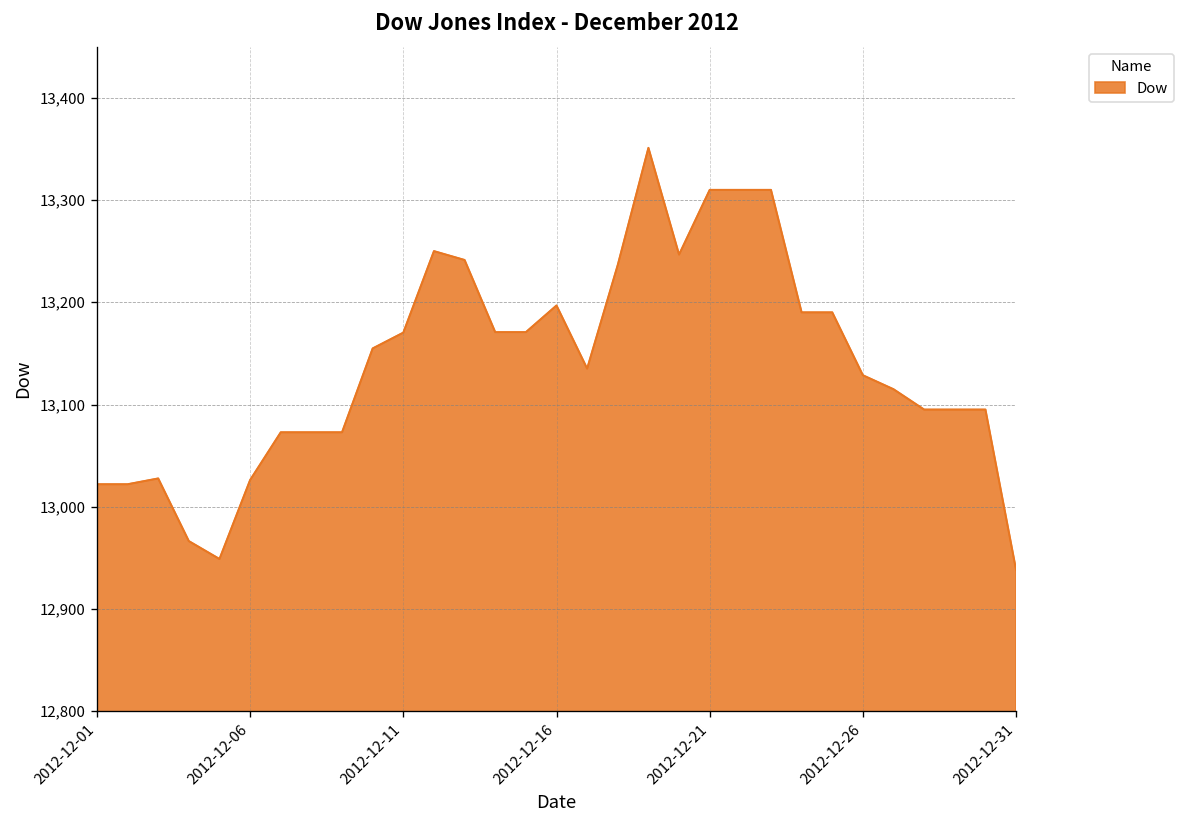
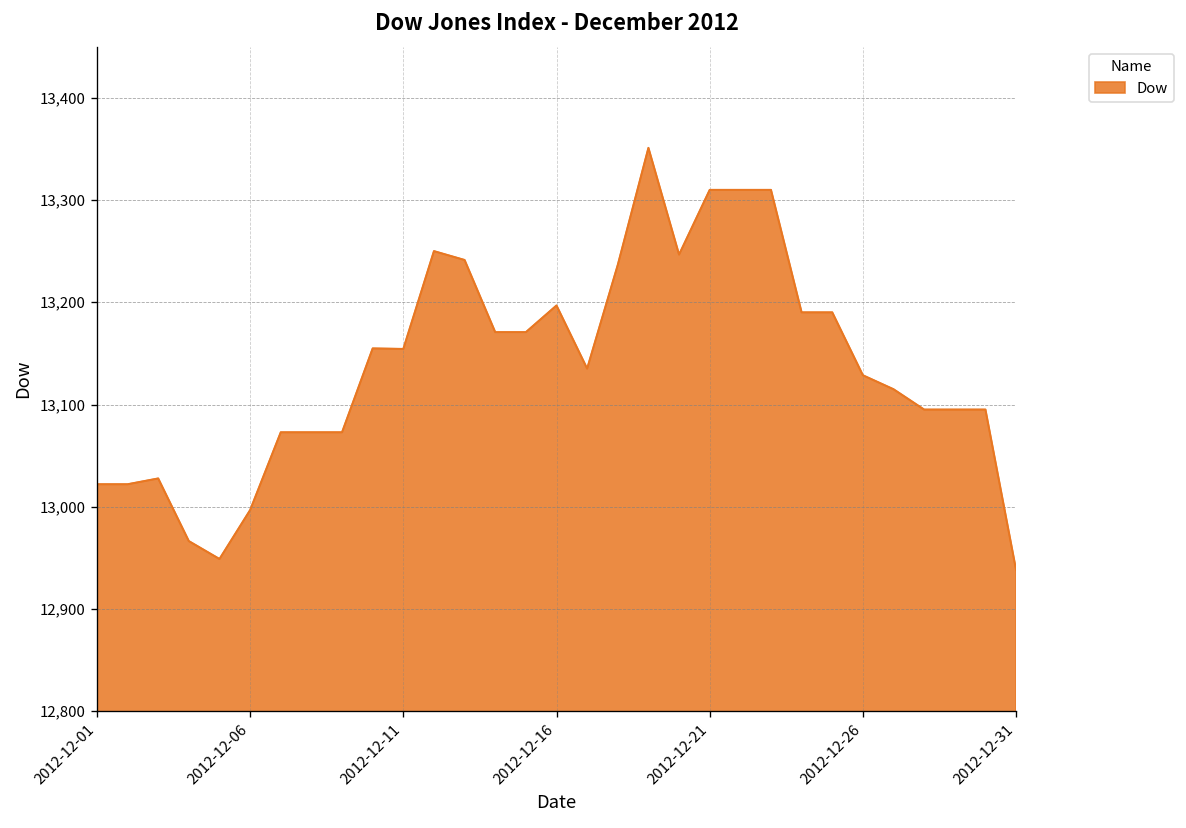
2012-12-06: 13,030 -> 13,000
2012-12-11: 13,170 -> 13,150
